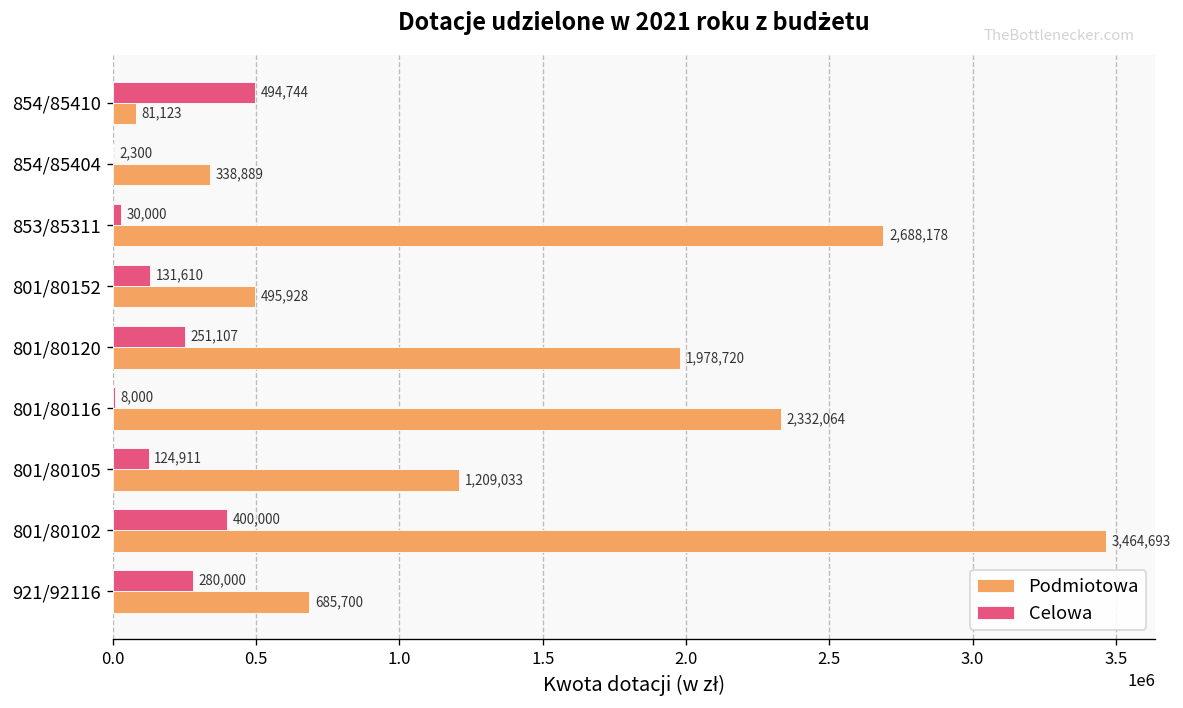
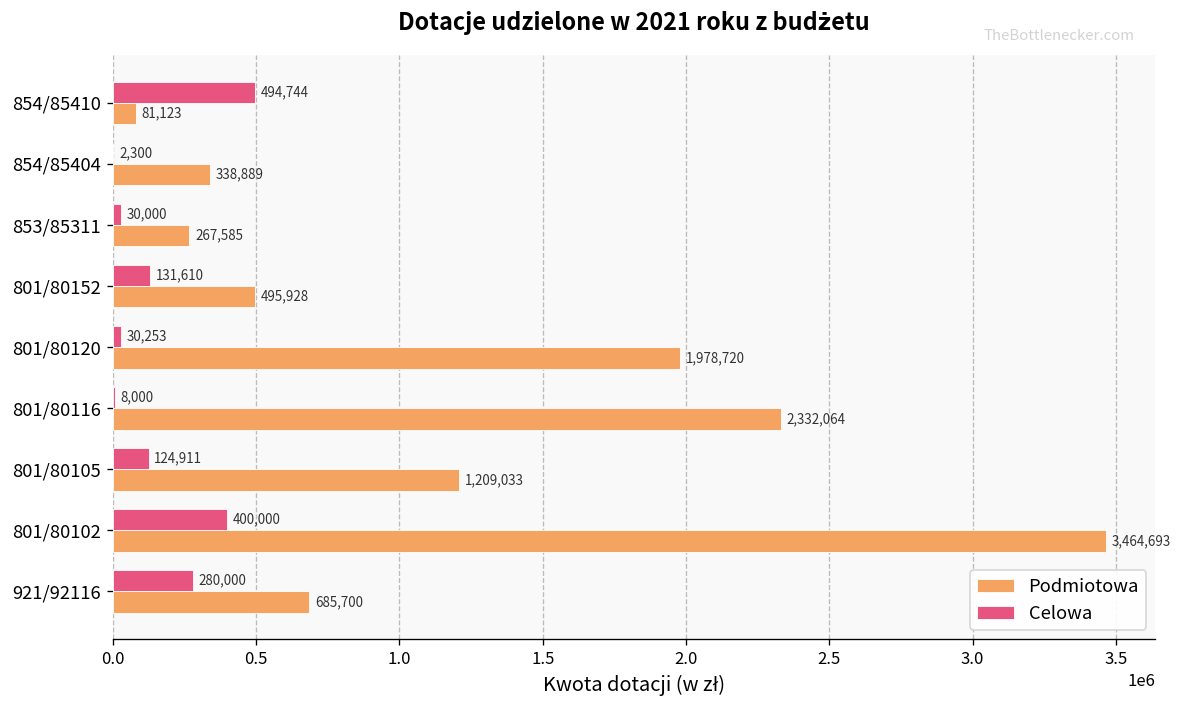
Podmiotowa, 853/85311: 2,688,178 -> 267,585
Celowa, 801/80120: 251,107 -> 30,253
